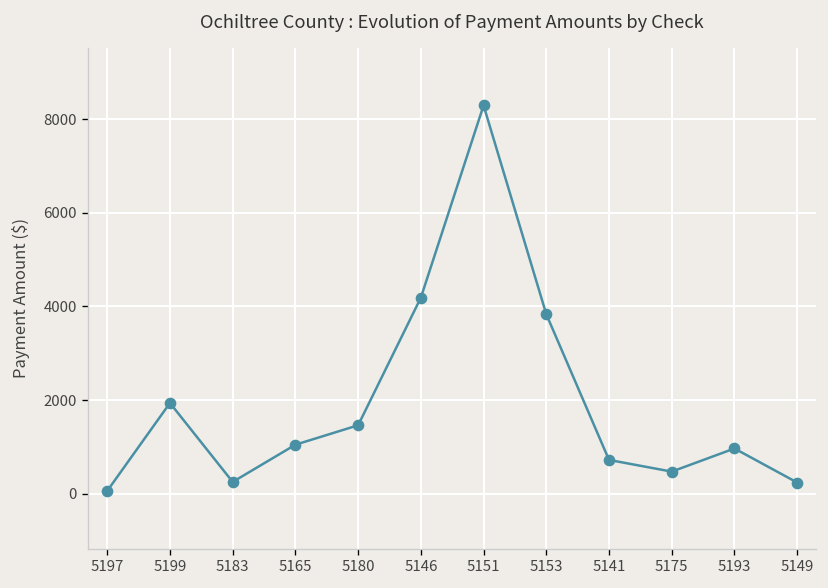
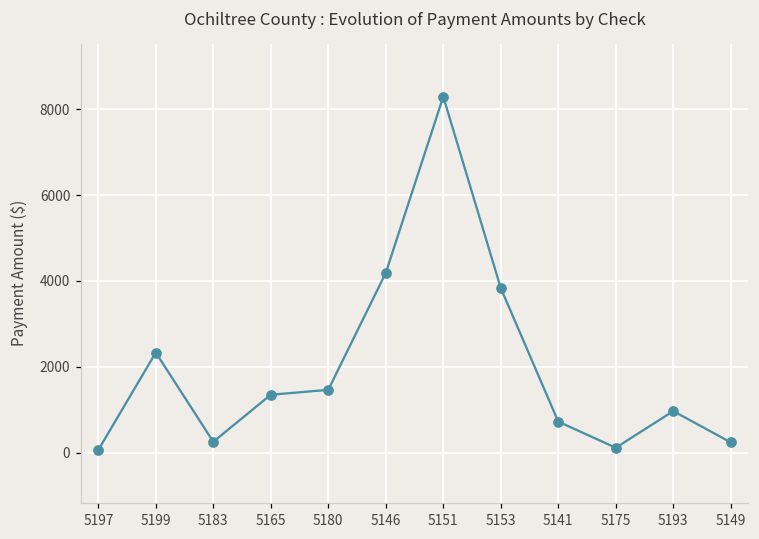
5199: 1900 -> 2300
5165: 1000 -> 1300
5175: 500 -> 100
